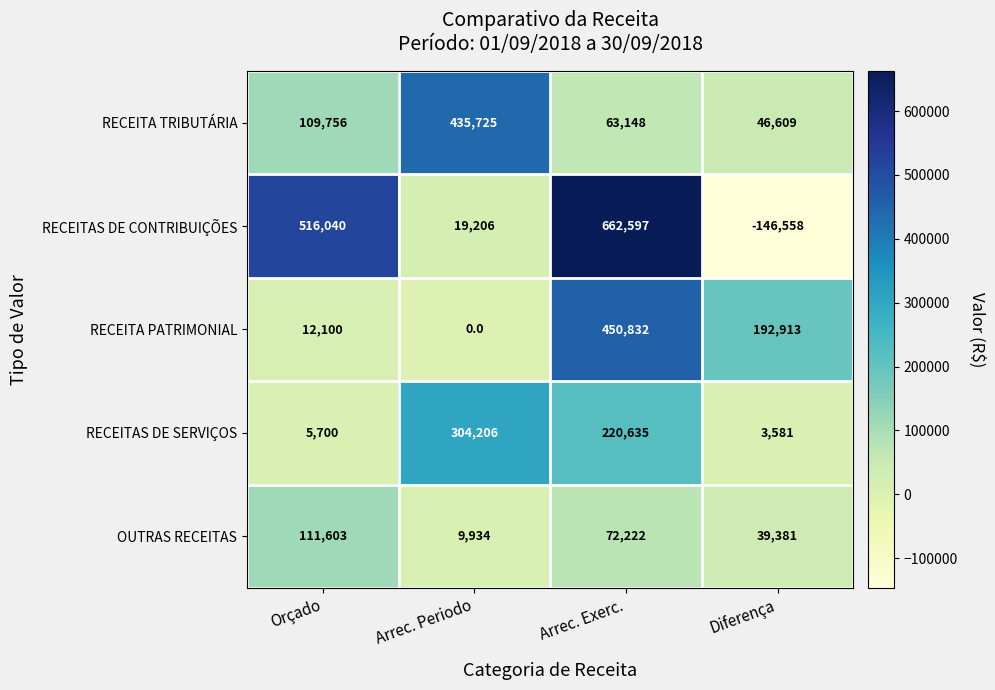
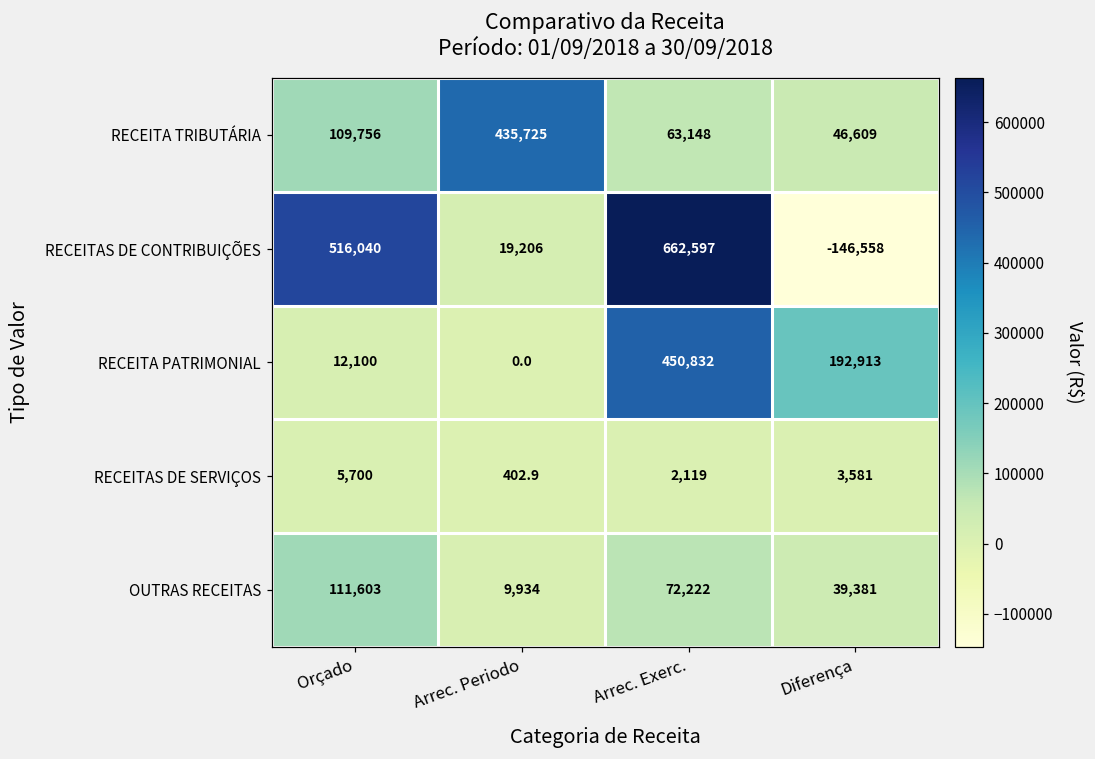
RECEITAS DE SERVIÇOS, Arrec. Periodo: 304,206 -> 402.9
RECEITAS DE SERVIÇOS, Arrec. Exerc.: 220,635 -> 2,119
